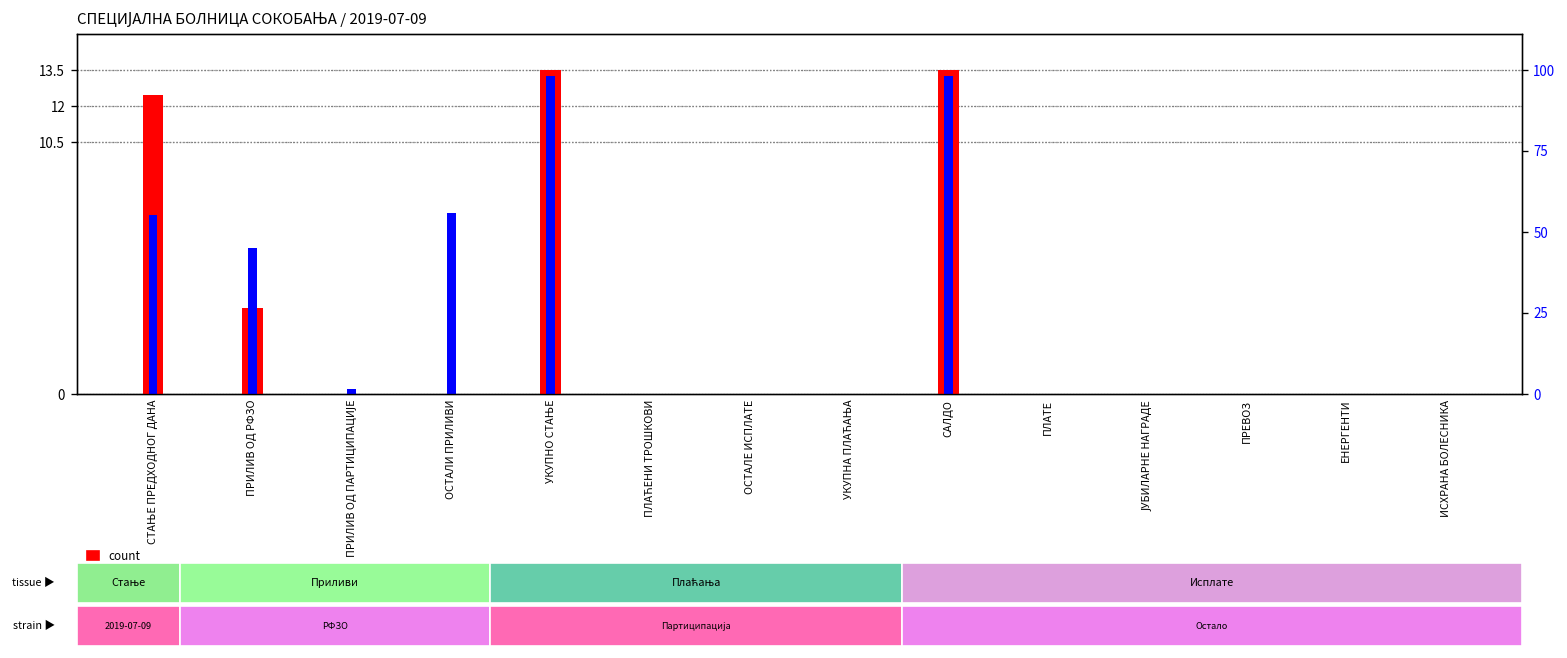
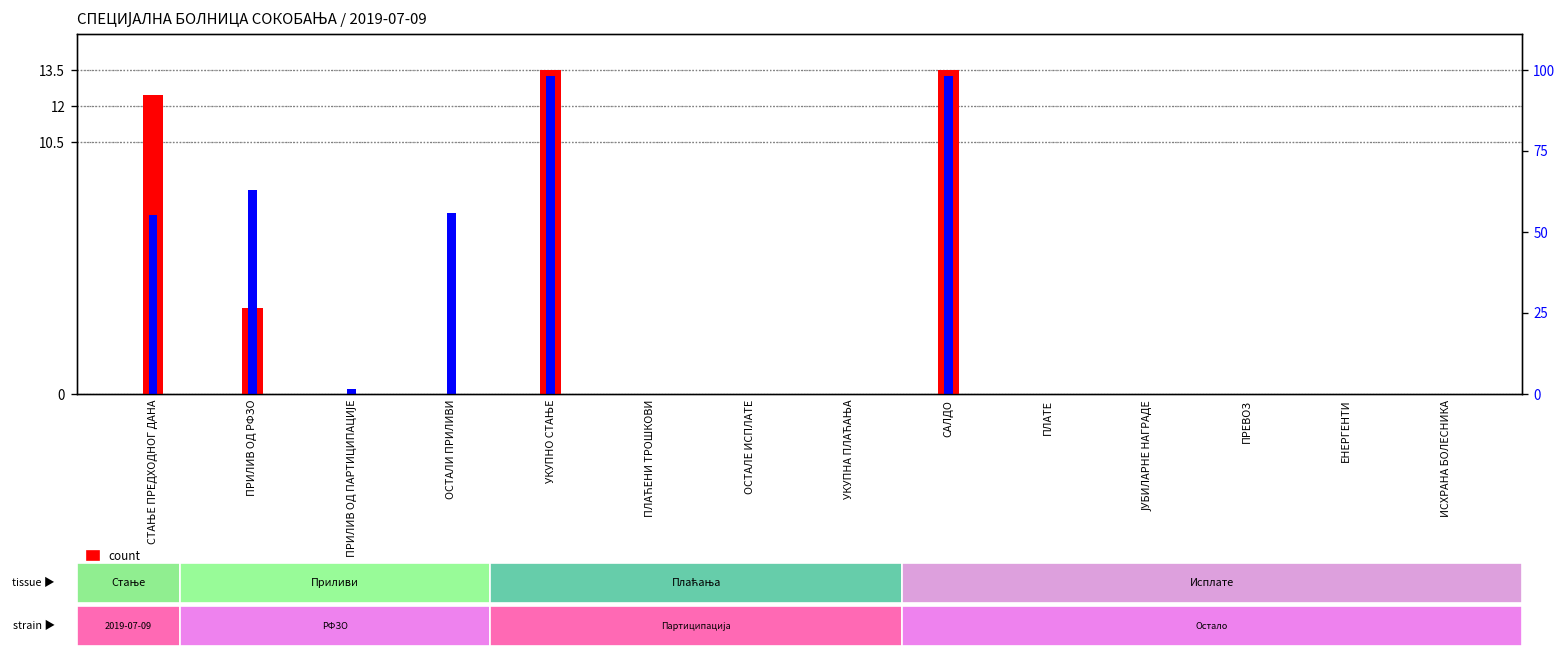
percentile rank within the sample, ПРИЛИВ ОД РФЗО: 6.1 -> 8.5
